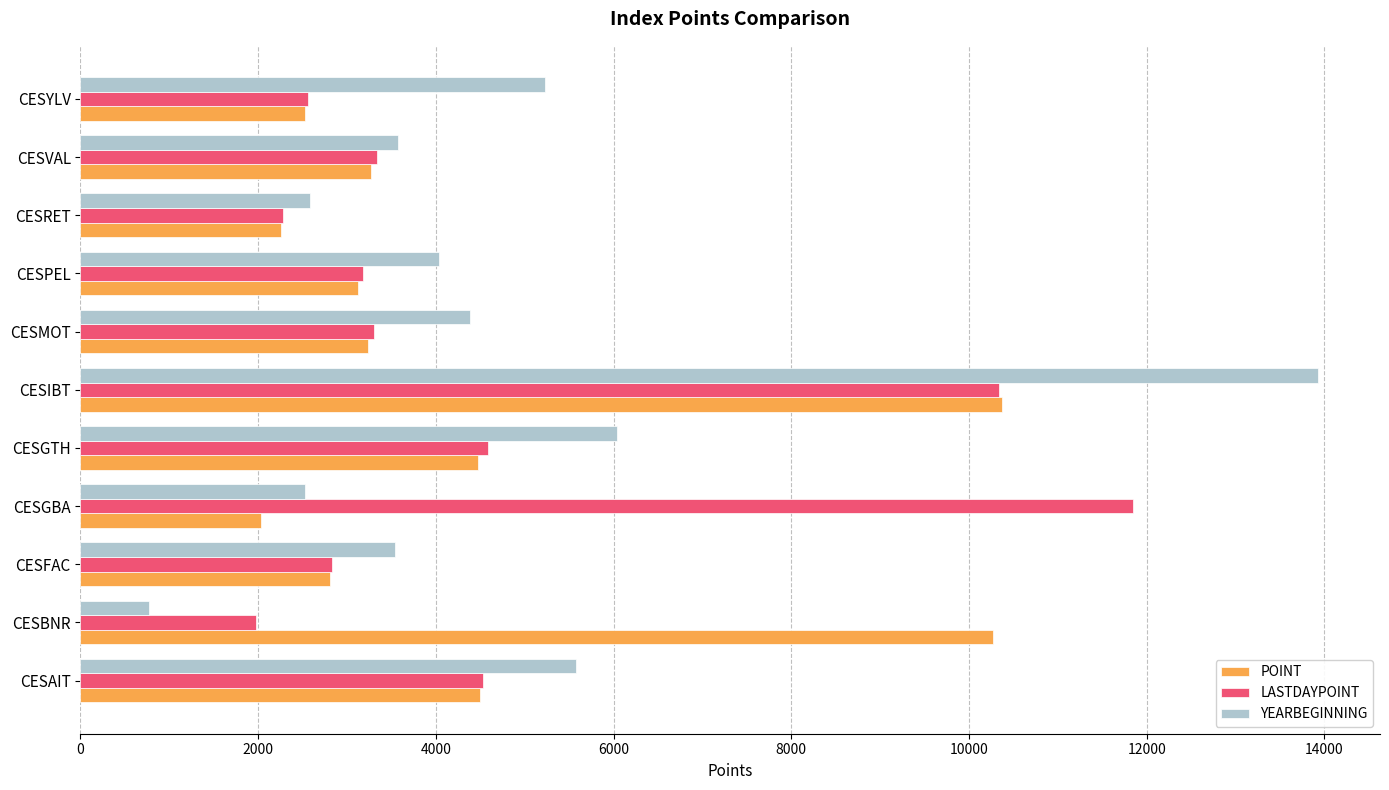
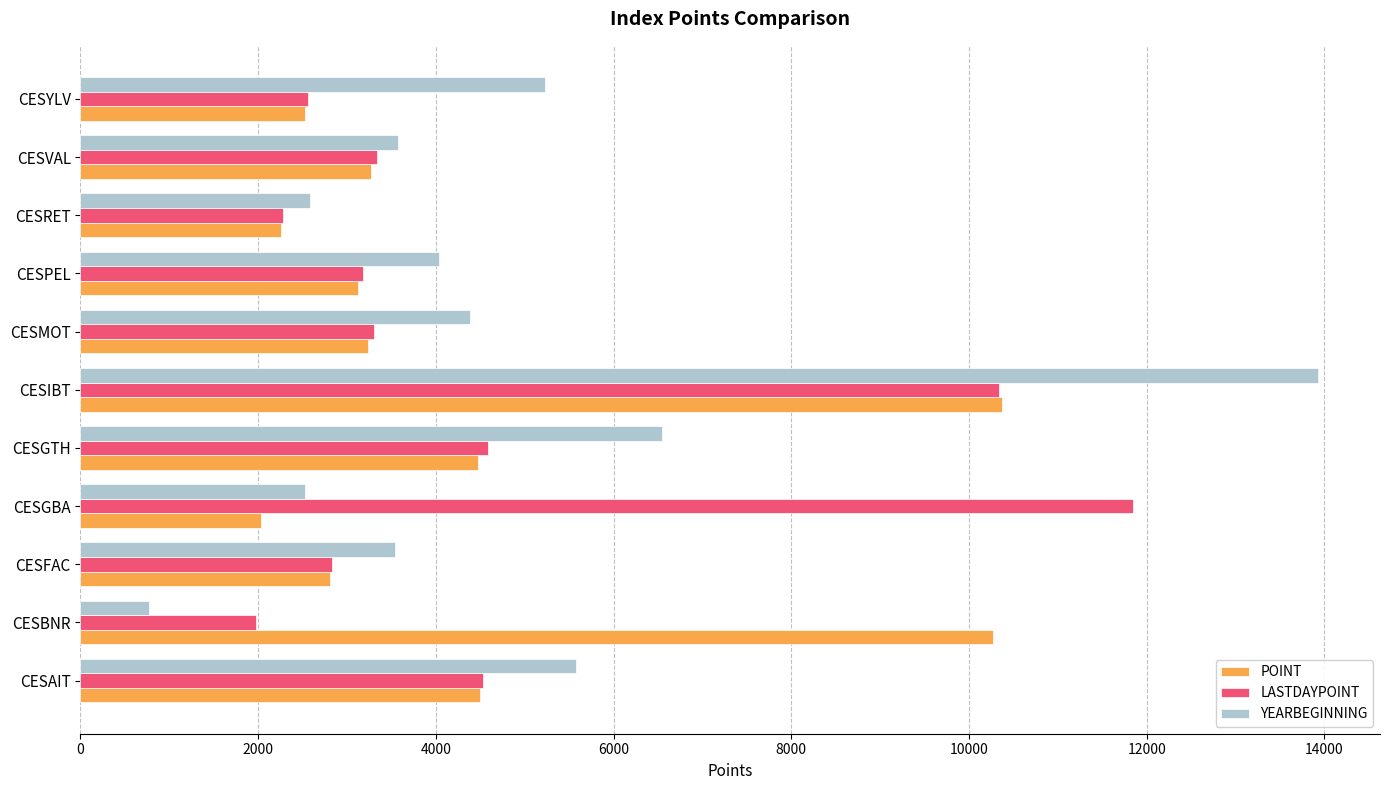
YEARBEGINNING, CESGTH: 6000 -> 6500
